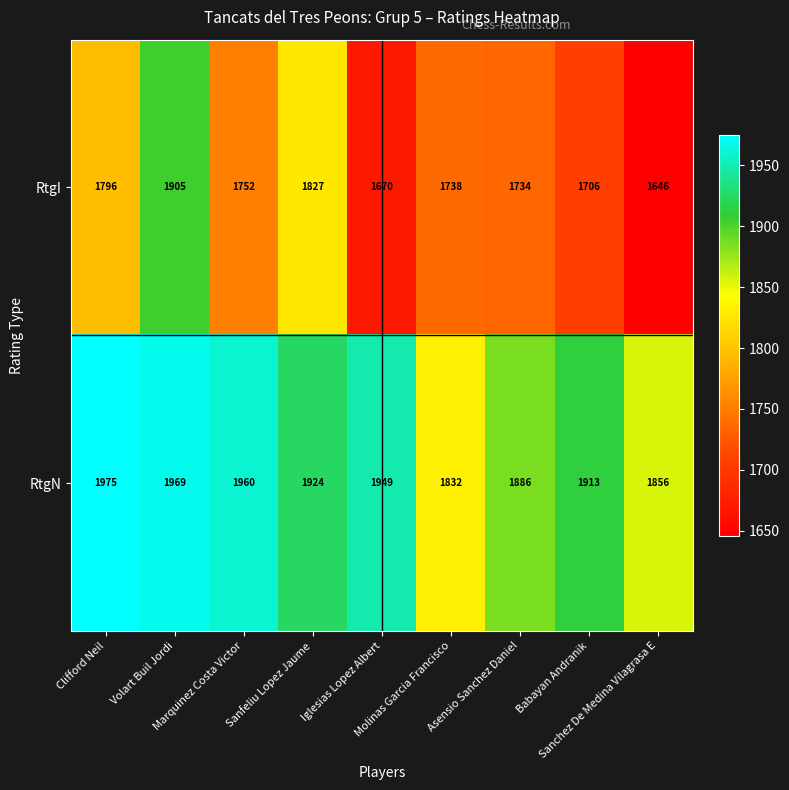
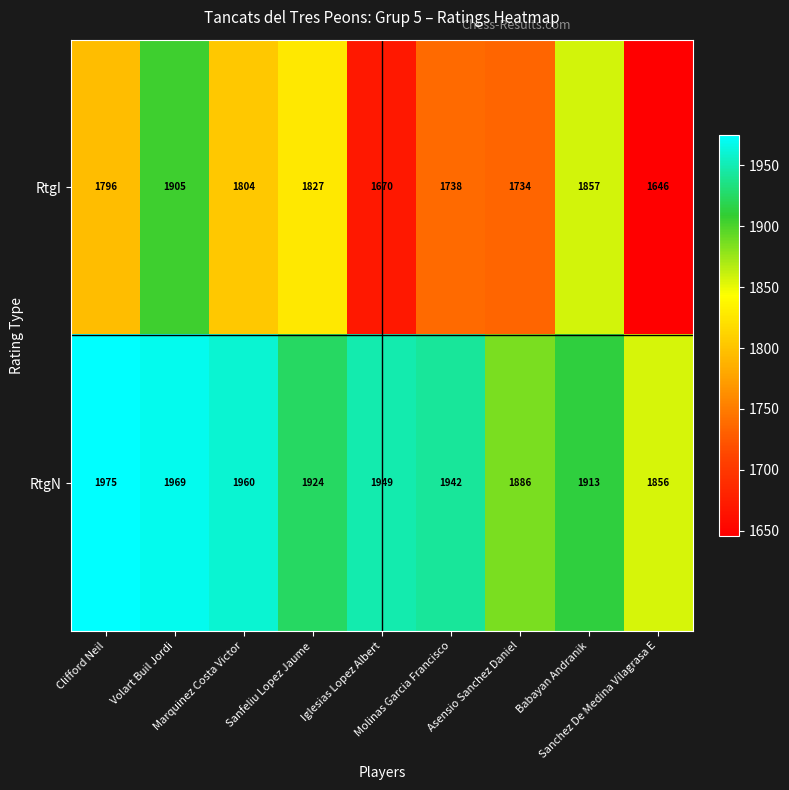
RtgI, Marquinez Costa Victor: 1752 -> 1804
RtgI, Babayan Andranik: 1706 -> 1857
RtgN, Molinas Garcia Francisco: 1832 -> 1942
